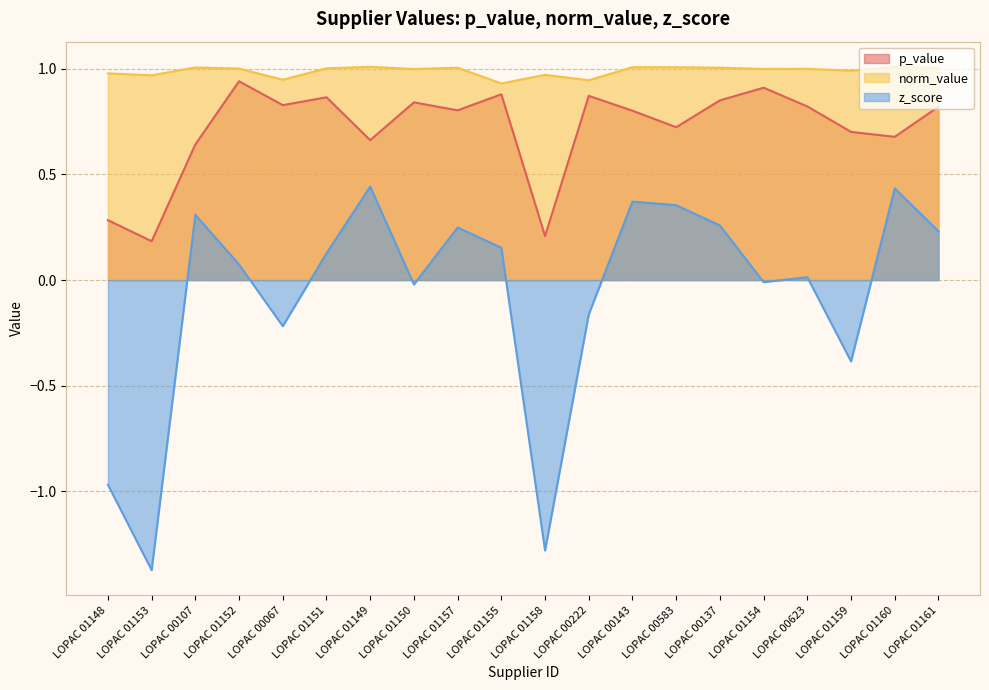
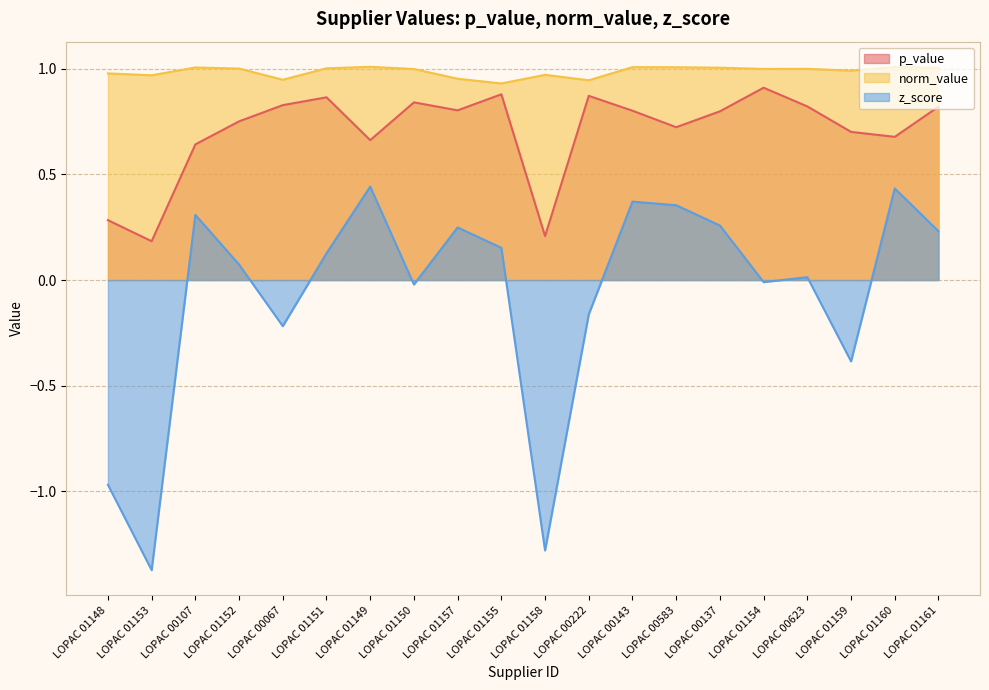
p_value, LOPAC 01152: 0.94 -> 0.75
norm_value, LOPAC 01157: 1.01 -> 0.95
p_value, LOPAC 00137: 0.85 -> 0.80
